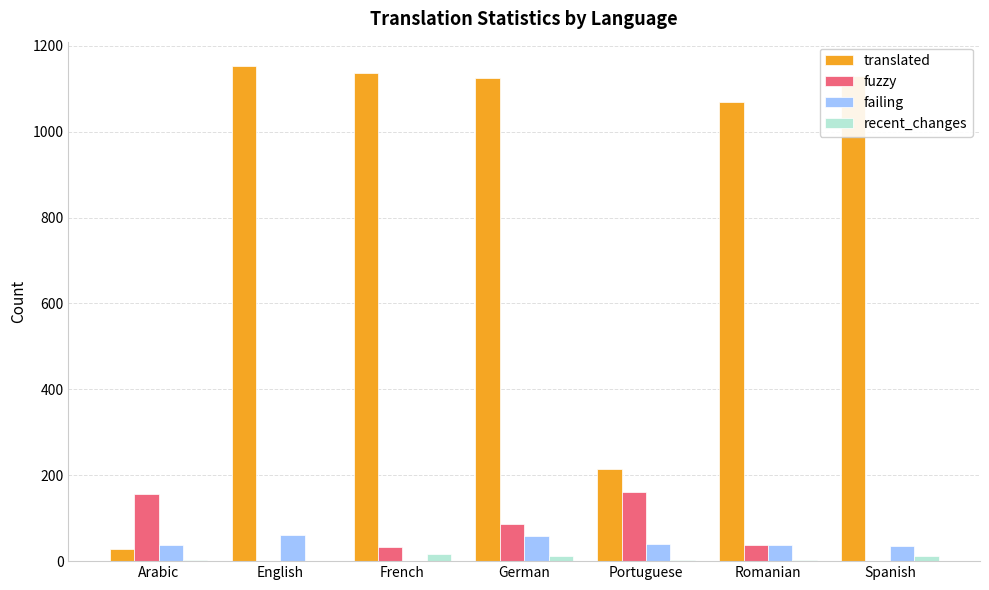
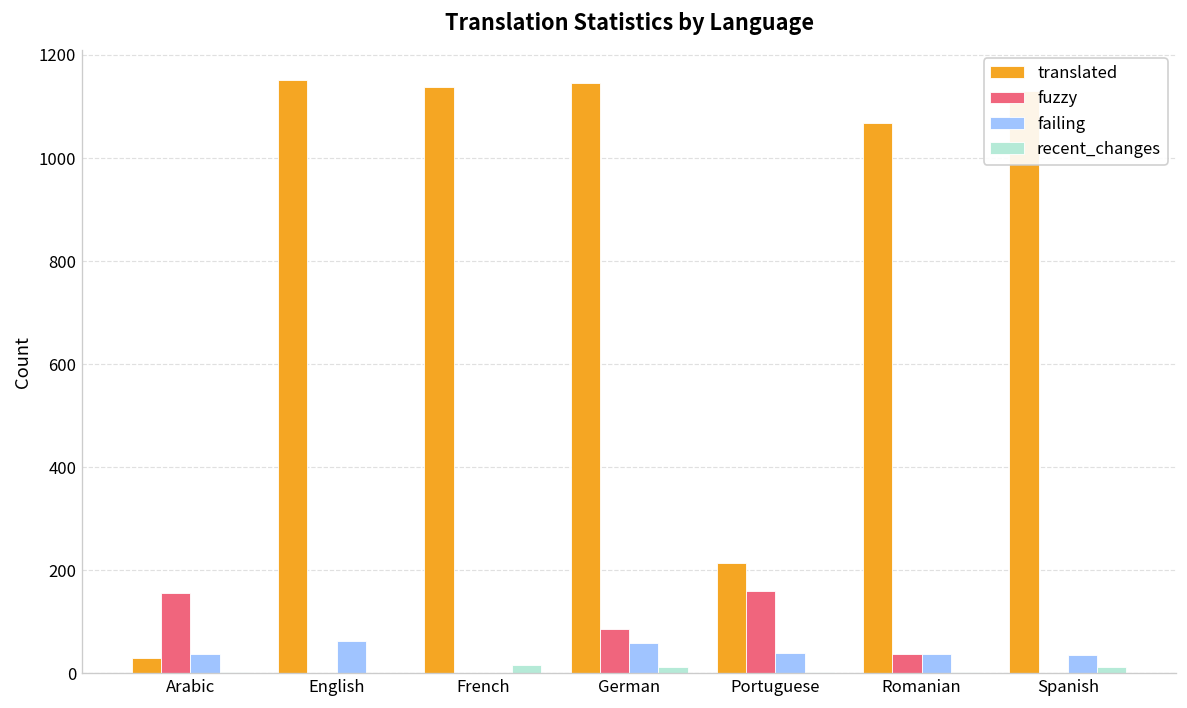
fuzzy, French: 30 -> 0
translated, German: 1130 -> 1150
